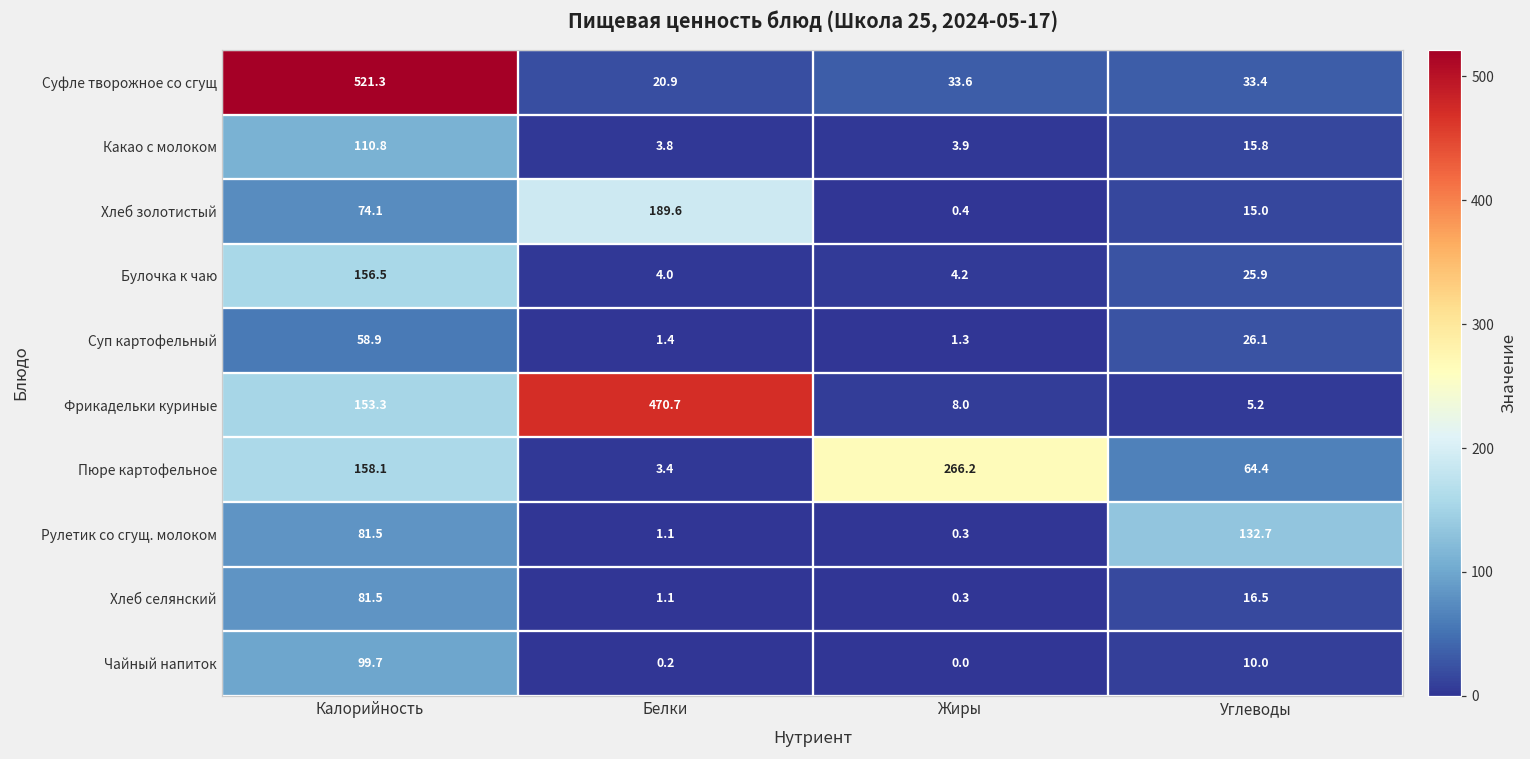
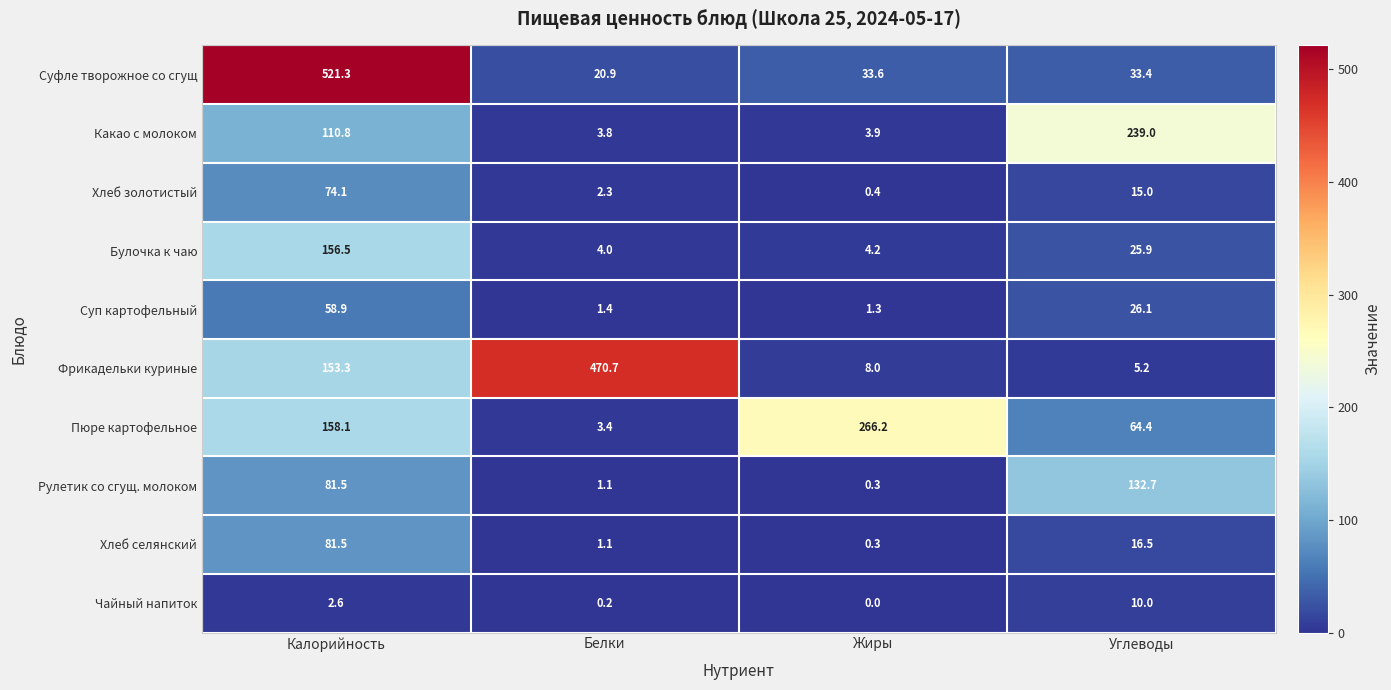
Какао с молоком, Углеводы: 15.8 -> 239.0
Хлеб золотистый, Белки: 189.6 -> 2.3
Чайный напиток, Калорийность: 99.7 -> 2.6
